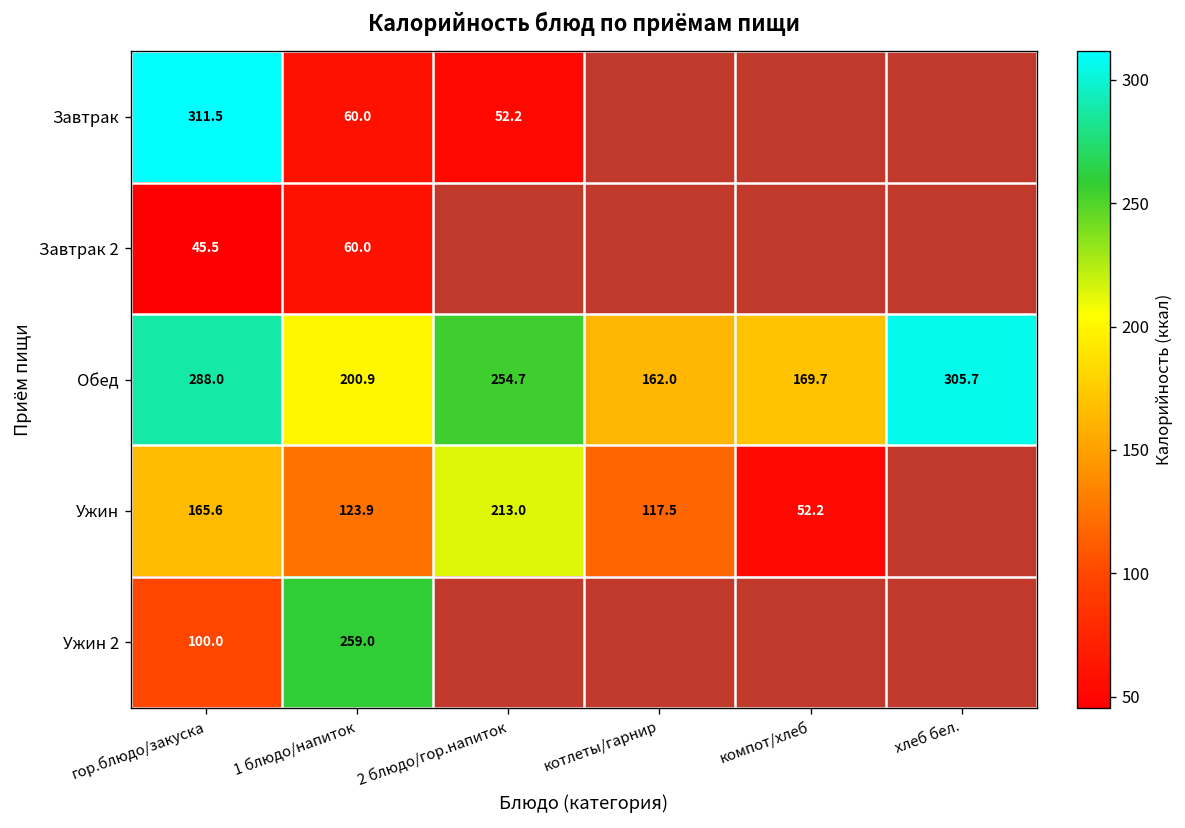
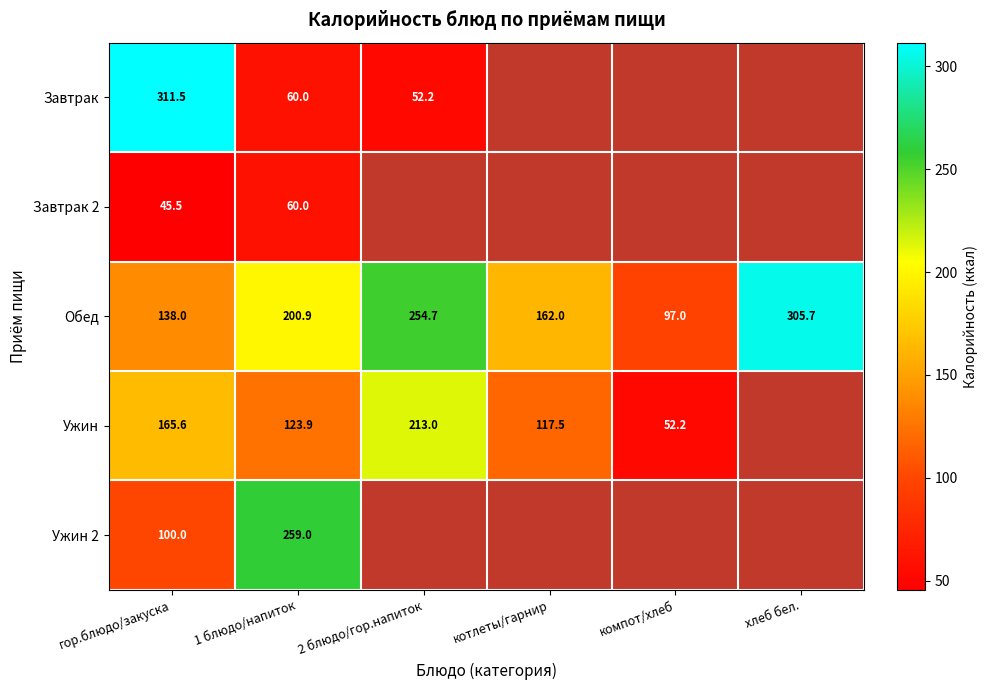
Обед, гор.блюдо/закуска: 288.0 -> 138.0
Обед, компот/хлеб: 169.7 -> 97.0
